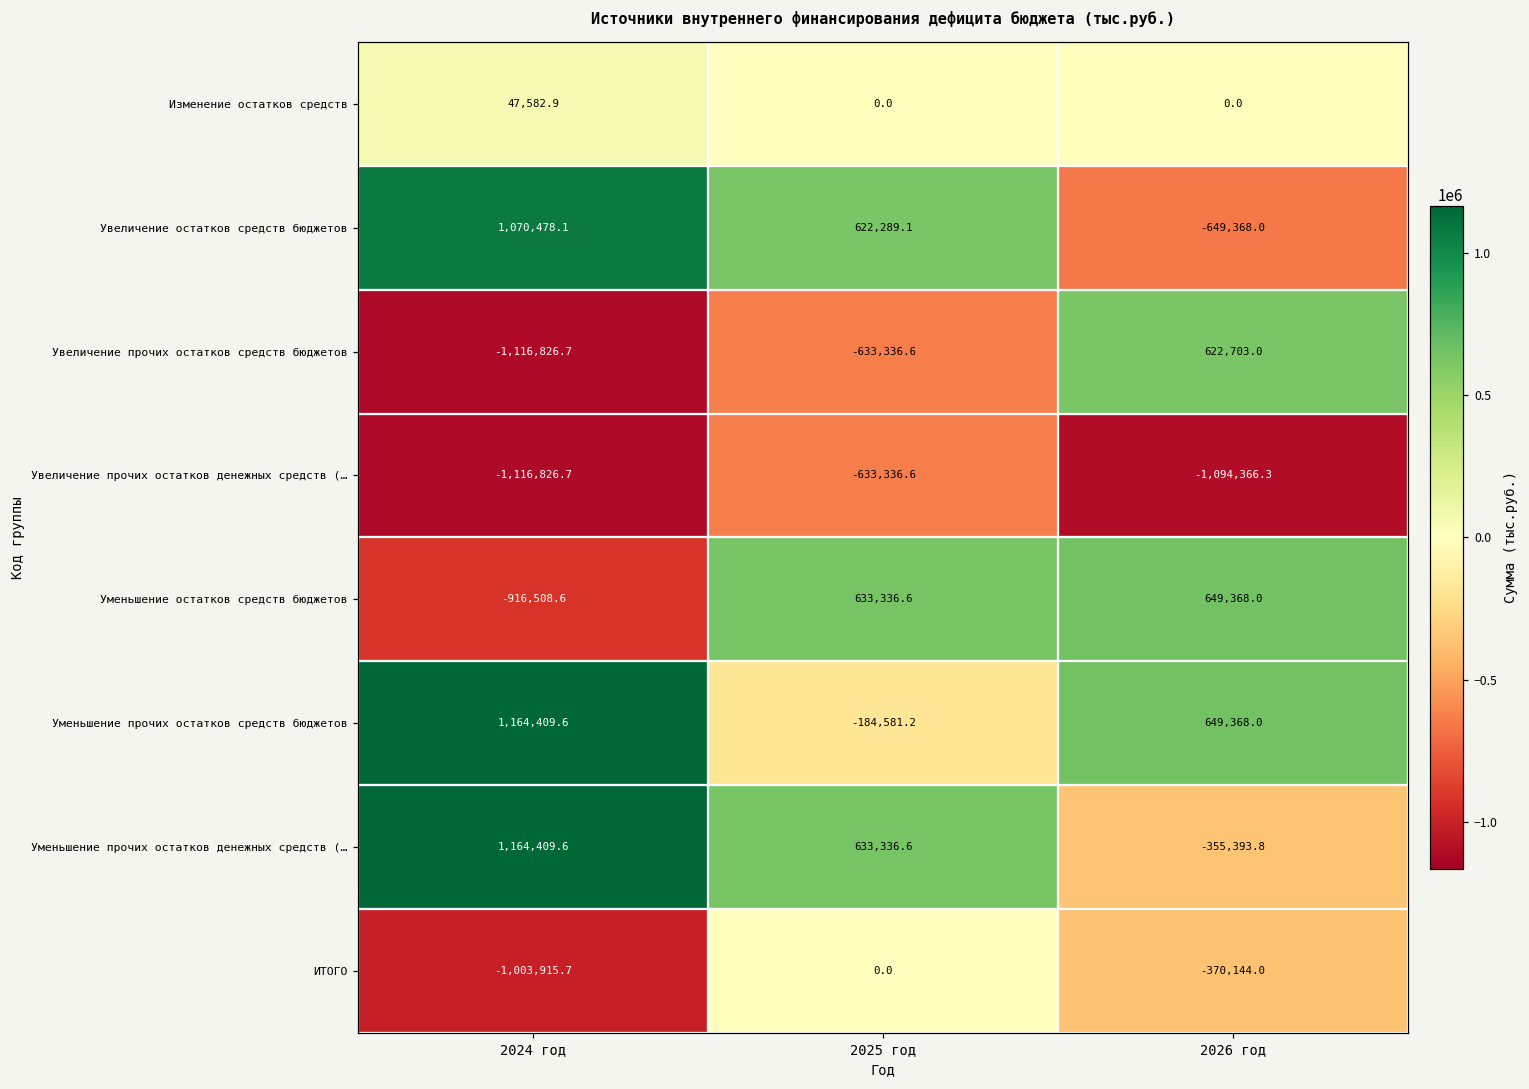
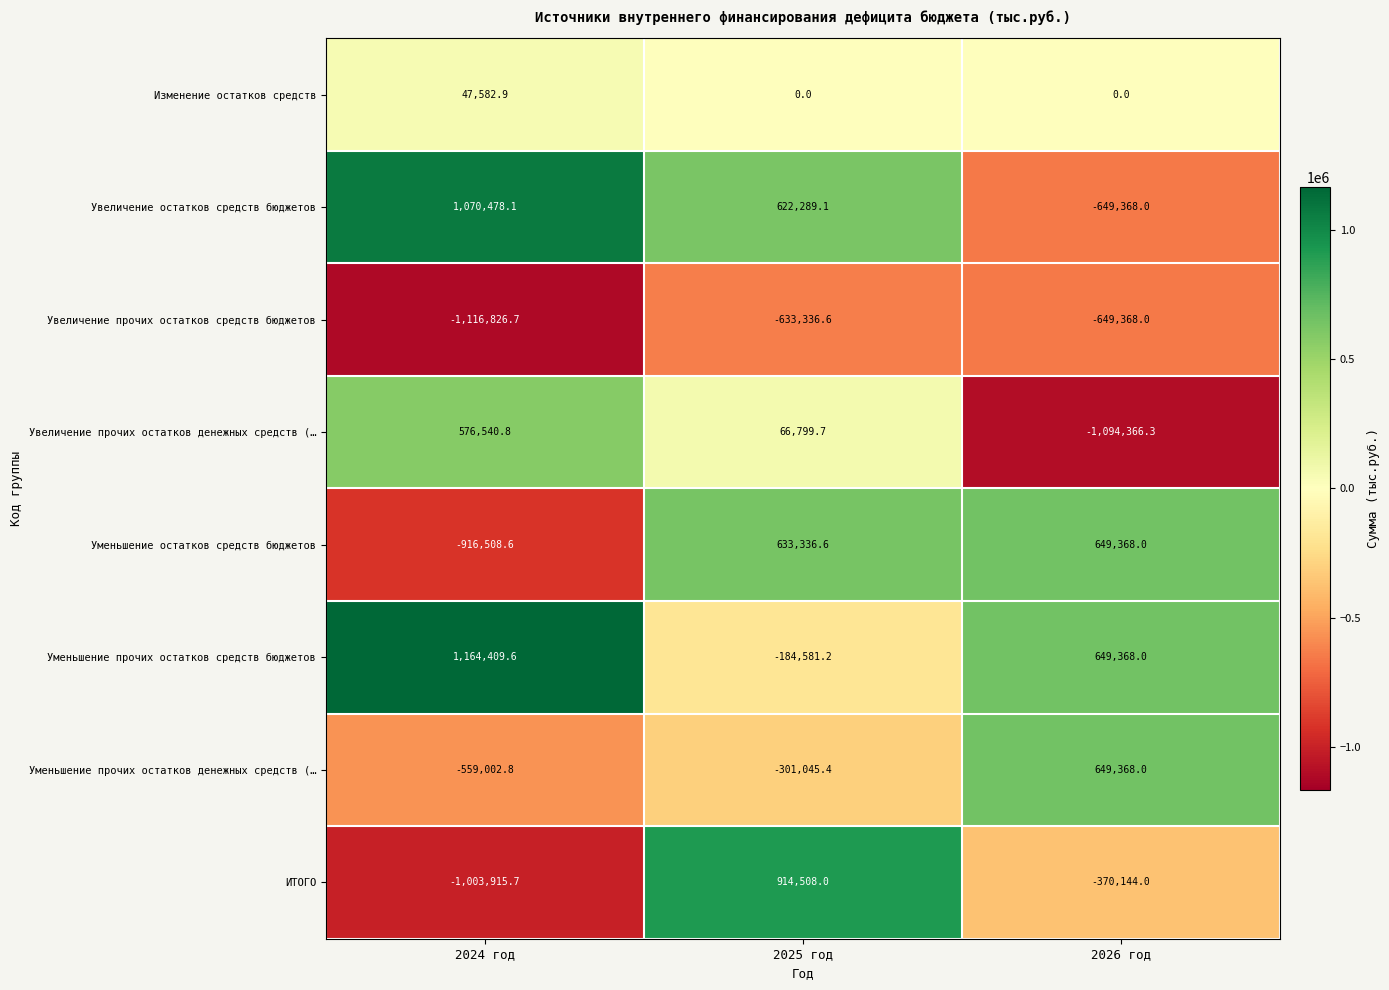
Увеличение прочих остатков средств бюджетов, 2026 год: 622,703.0 -> -649,368.0
Увеличение прочих остатков денежных средств (…, 2024 год: -1,116,826.7 -> 576,540.8
Увеличение прочих остатков денежных средств (…, 2025 год: -633,336.6 -> 66,799.7
Уменьшение прочих остатков денежных средств (…, 2024 год: 1,164,409.6 -> -559,002.8
Уменьшение прочих остатков денежных средств (…, 2025 год: 633,336.6 -> -301,045.4
Уменьшение прочих остатков денежных средств (…, 2026 год: -355,393.8 -> 649,368.0
ИТОГО, 2025 год: 0.0 -> 914,508.0
